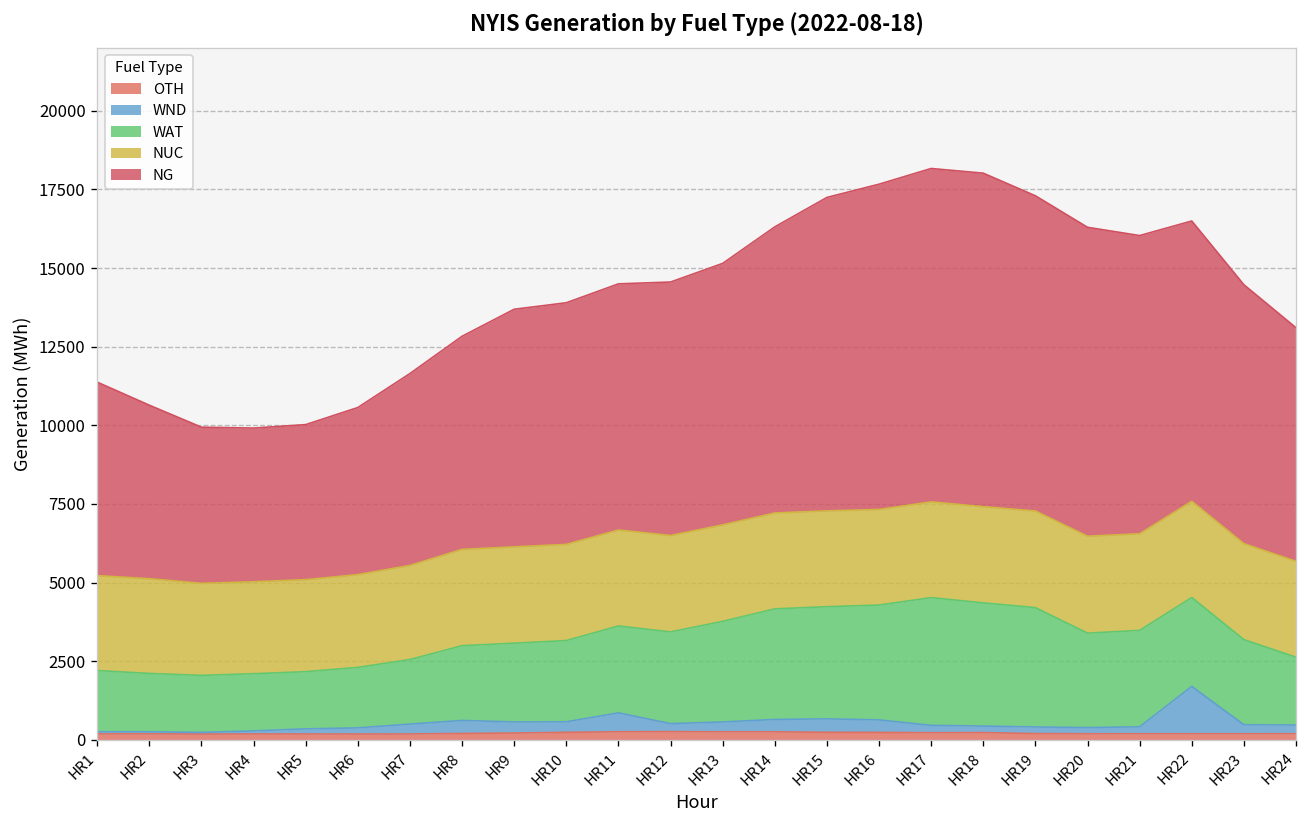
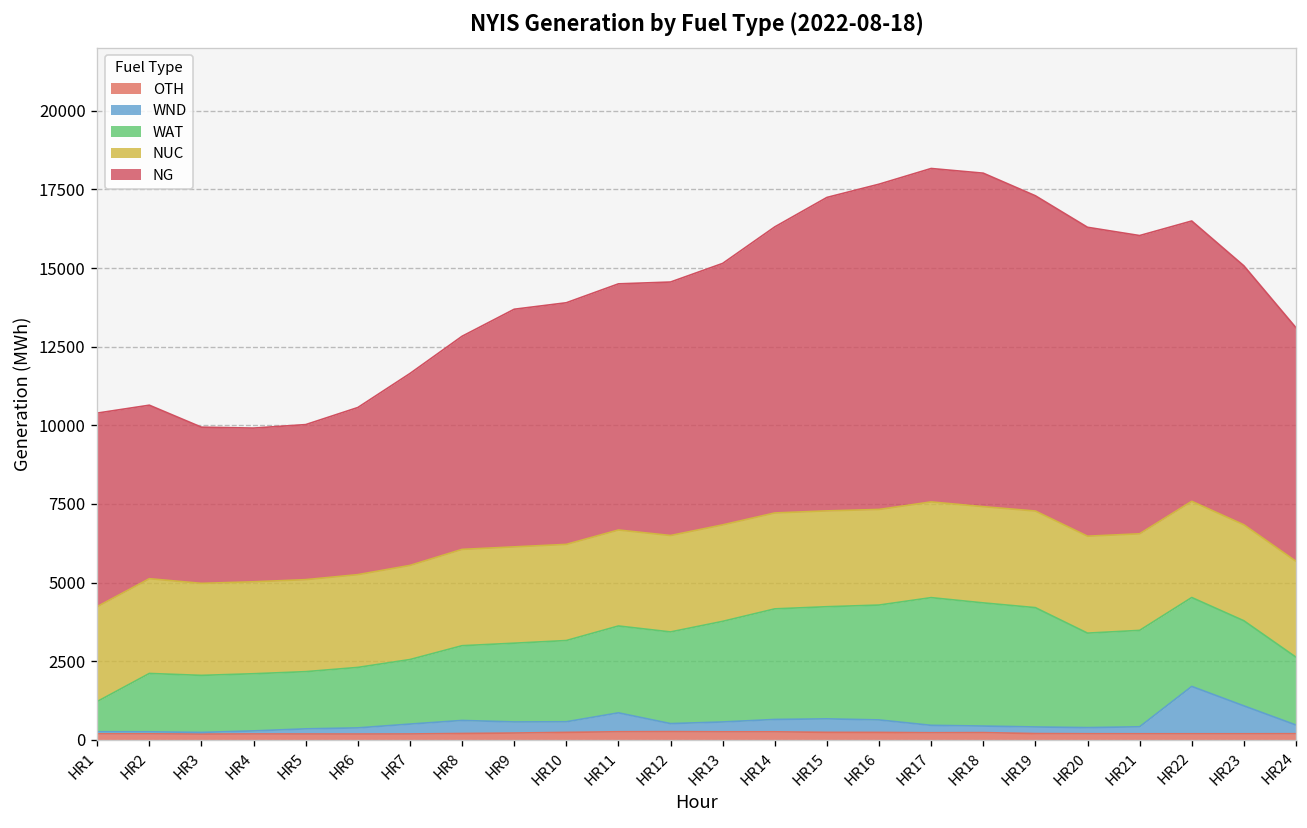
WAT, HR1: 1900 -> 1000
WND, HR23: 300 -> 900
